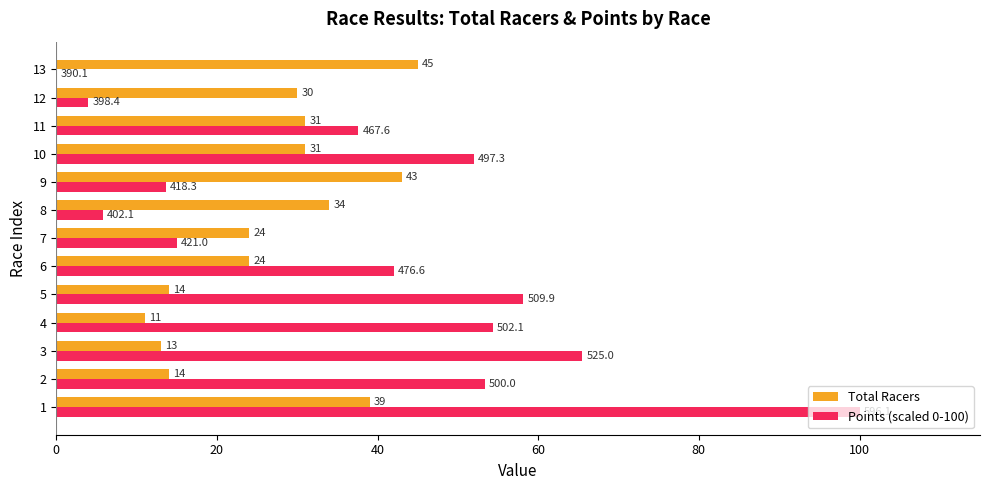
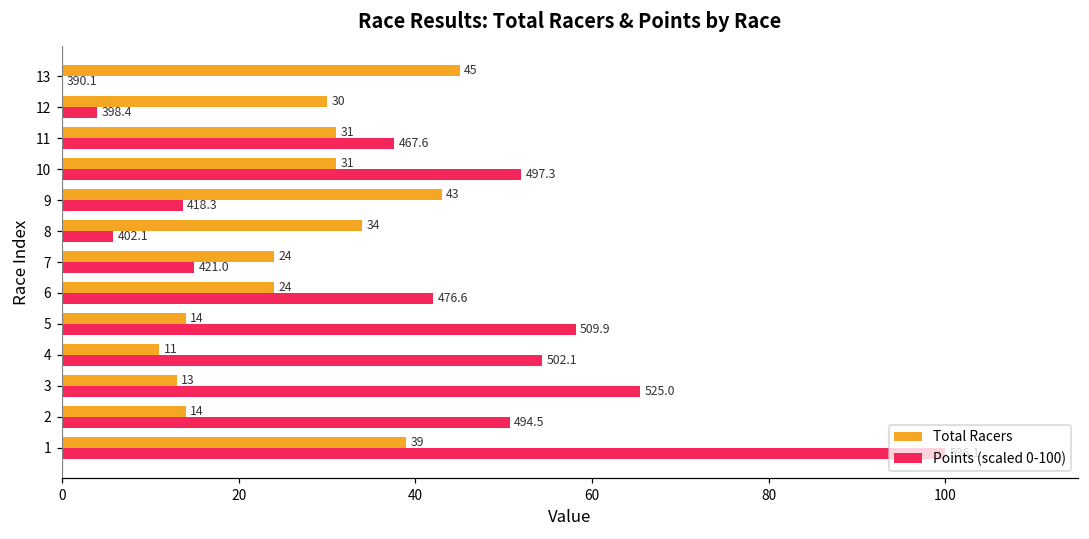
Points (scaled 0-100), 2: 500.0 -> 494.5
